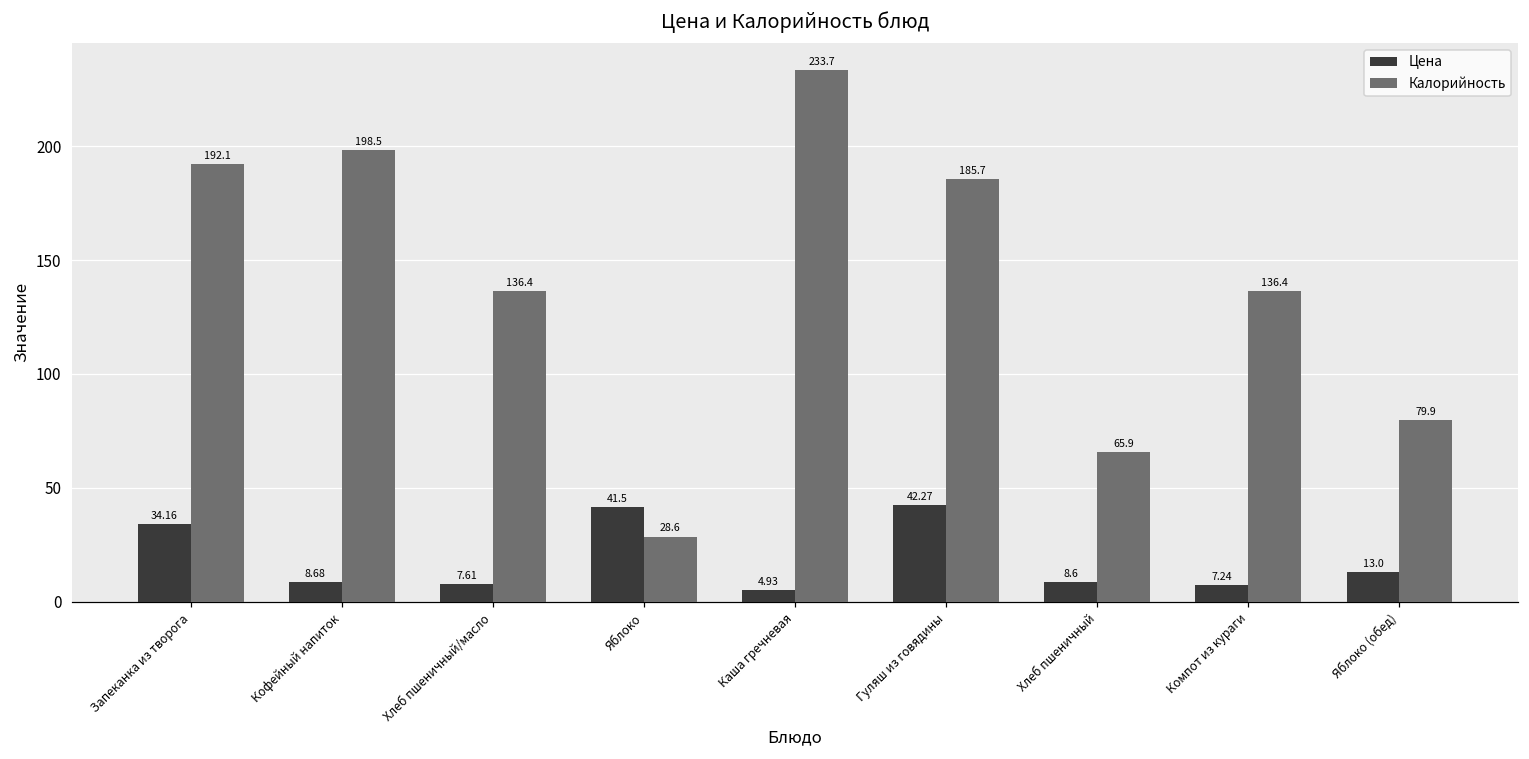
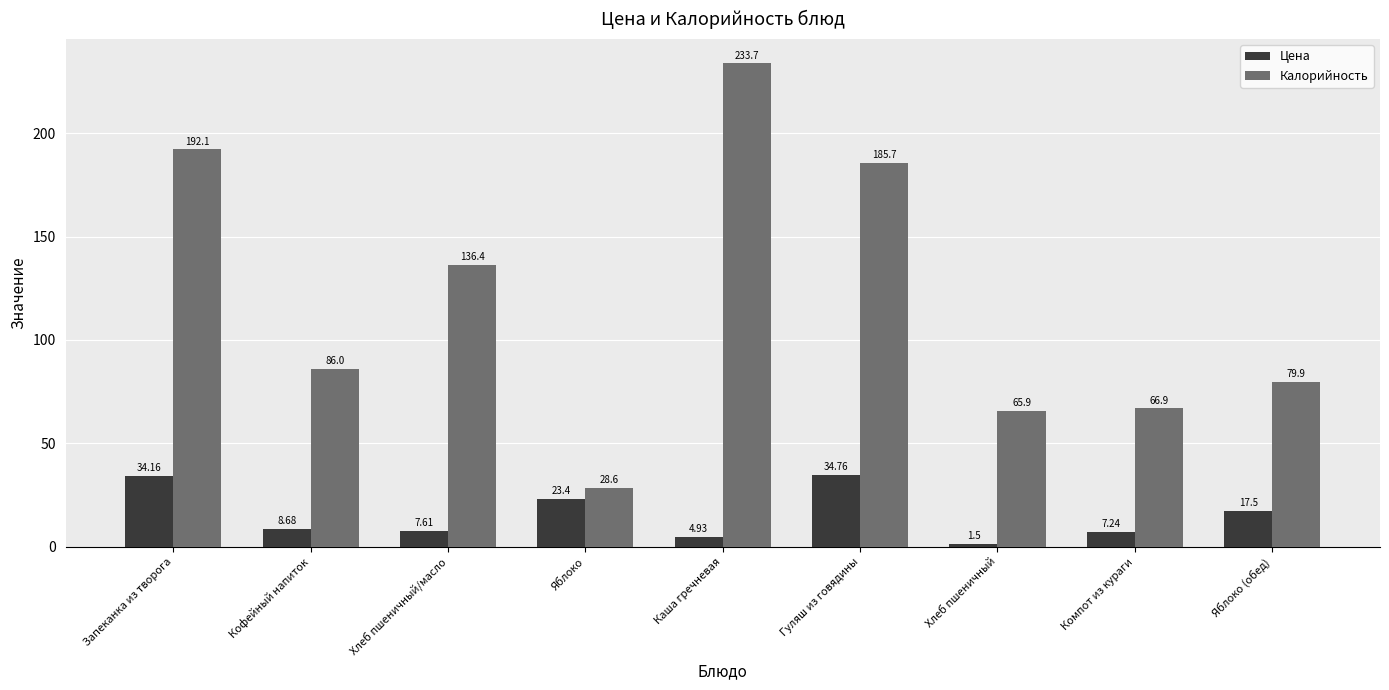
Калорийность, Кофейный напиток: 198.5 -> 86.0
Цена, Яблоко: 41.5 -> 23.4
Цена, Гуляш из говядины: 42.27 -> 34.76
Цена, Хлеб пшеничный: 8.6 -> 1.5
Калорийность, Компот из кураги: 136.4 -> 66.9
Цена, Яблоко (обед): 13.0 -> 17.5
